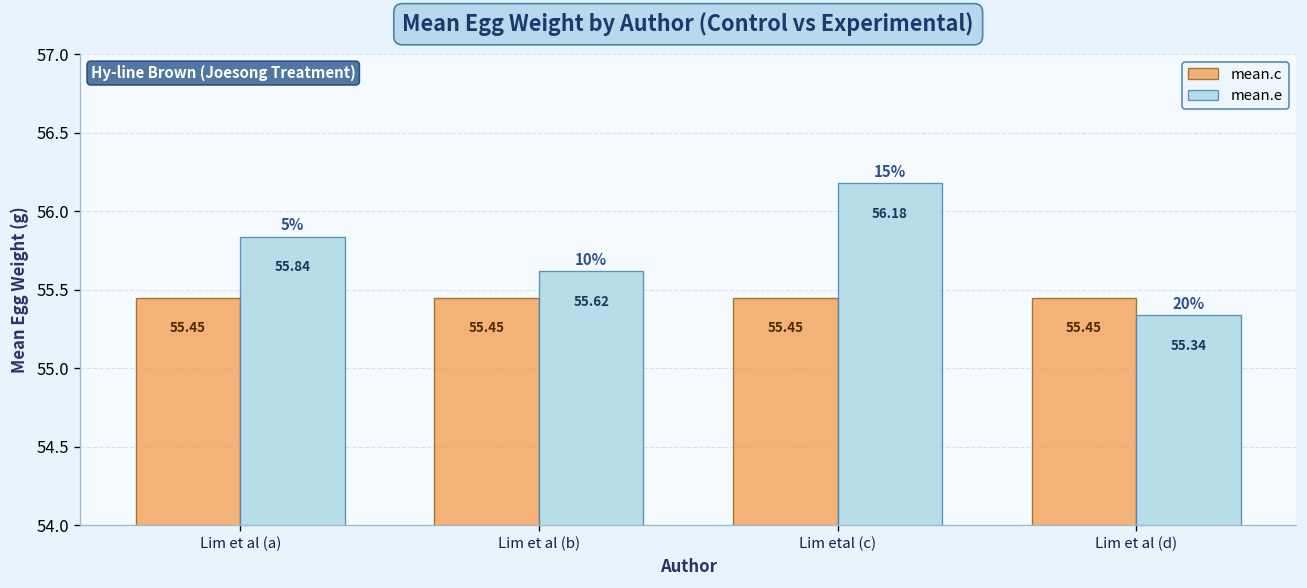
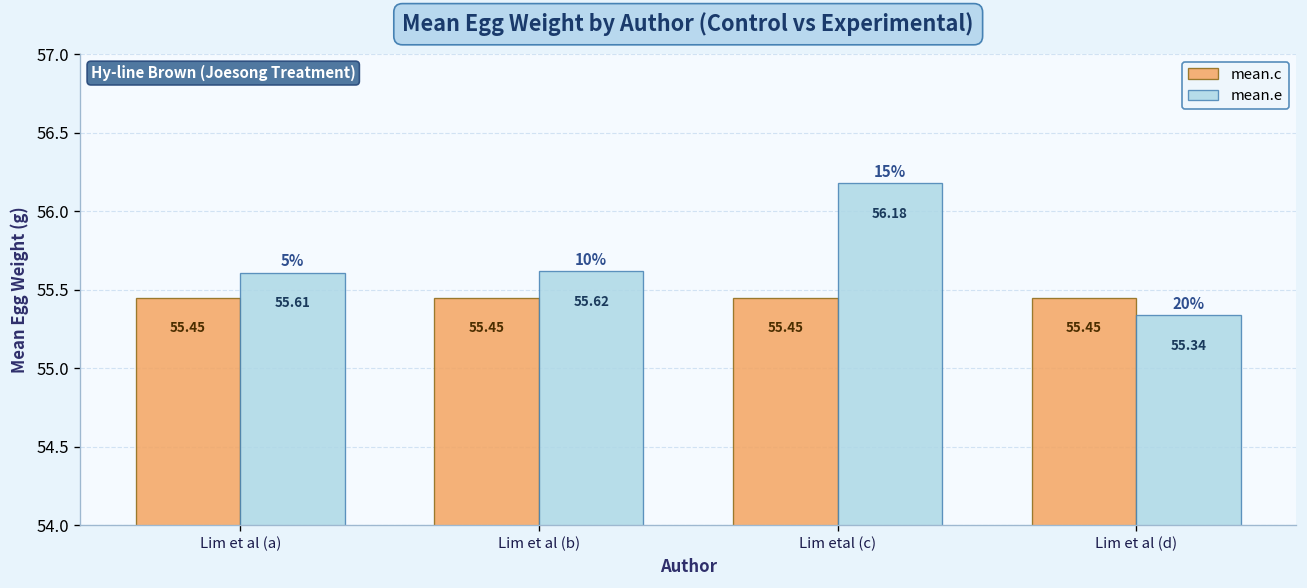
mean.e, Lim et al (a): 55.84 -> 55.61
